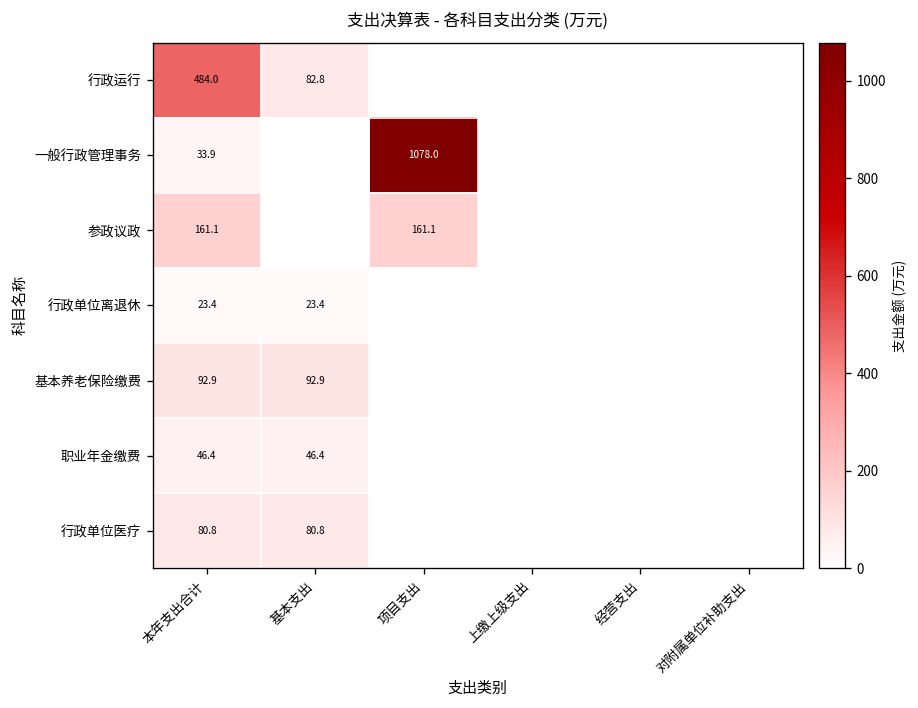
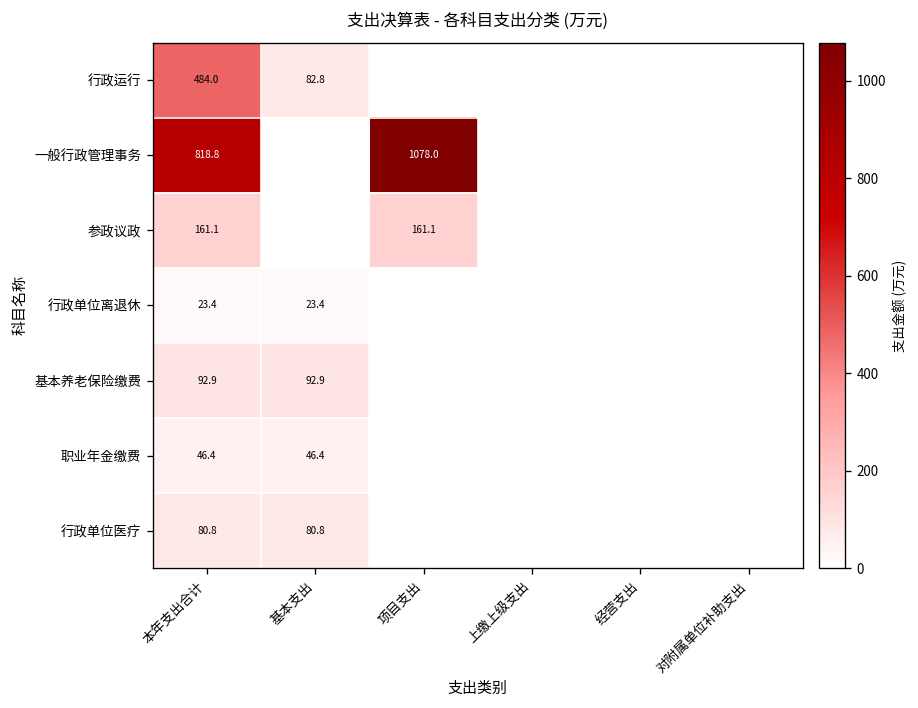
一般行政管理事务, 本年支出合计: 33.9 -> 818.8
